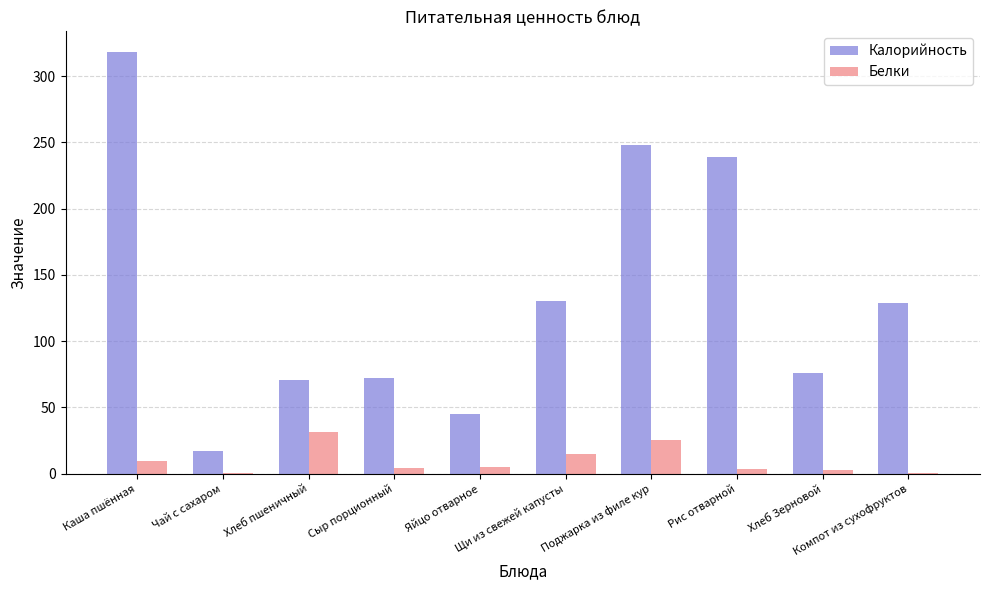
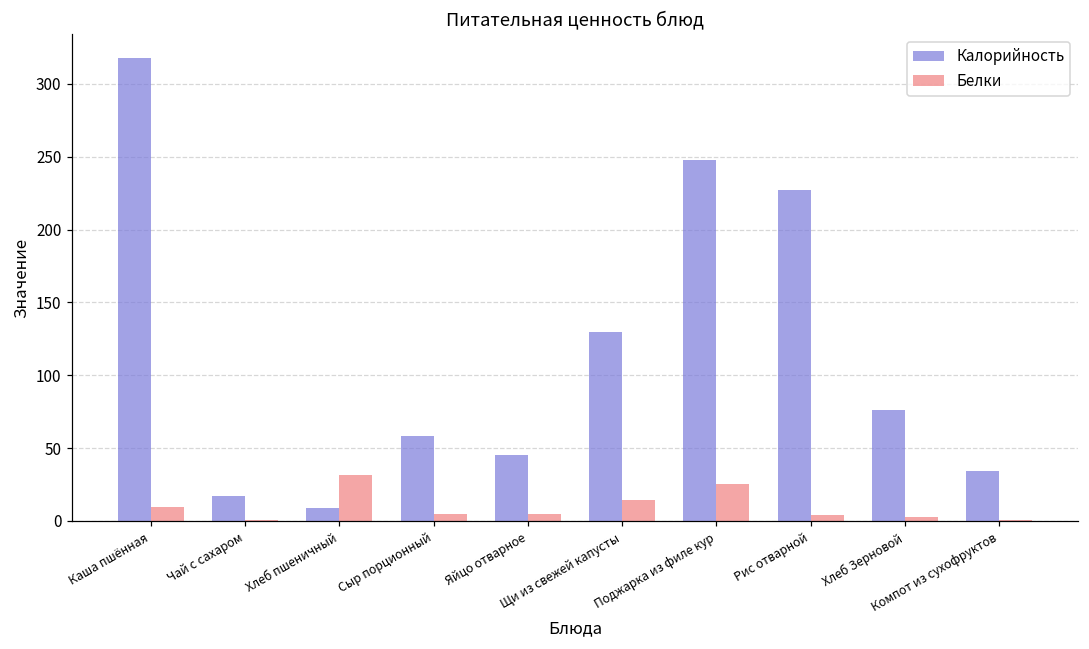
Калорийность, Хлеб пшеничный: 71 -> 9
Калорийность, Сыр порционный: 72 -> 58
Калорийность, Рис отварной: 239 -> 227
Калорийность, Компот из сухофруктов: 129 -> 34
